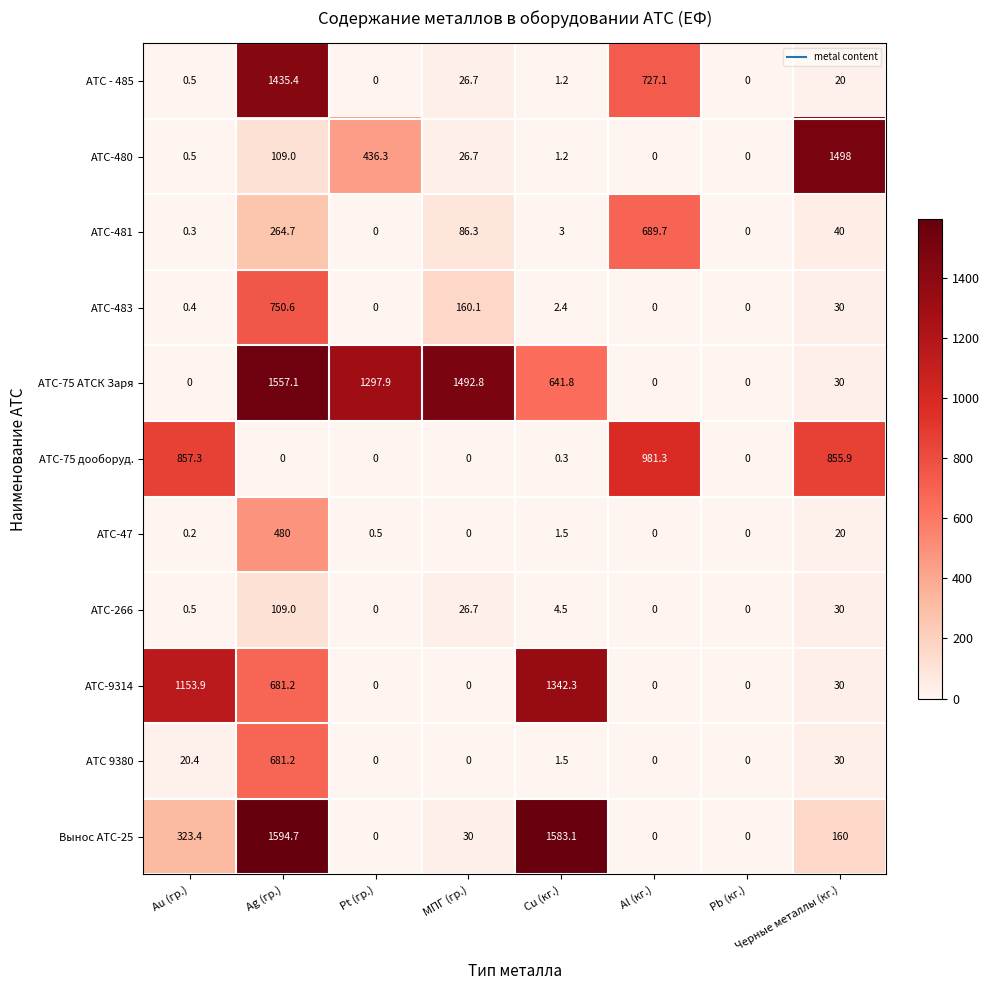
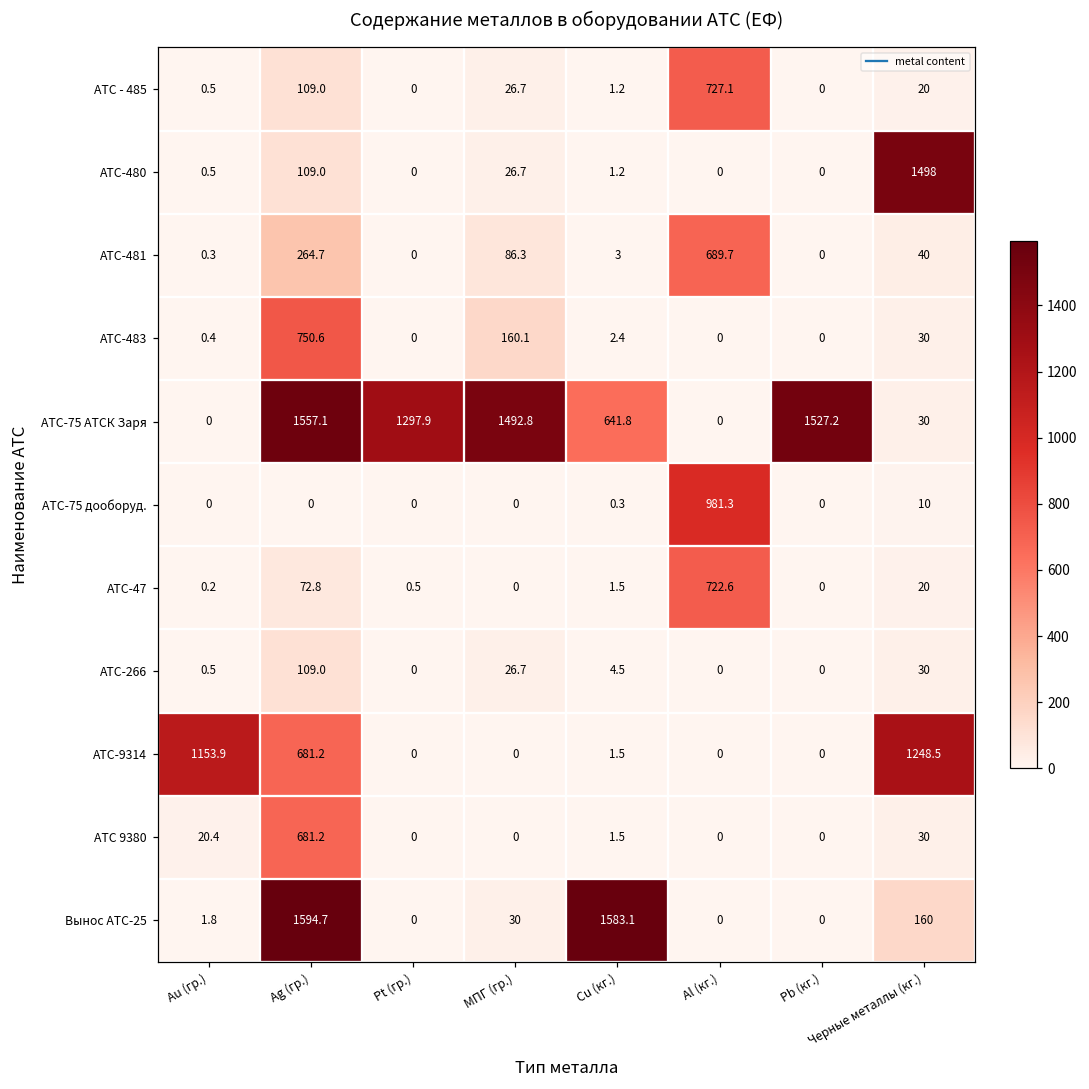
АТС - 485, Ag (гр.): 1435.4 -> 109.0
АТС-480, Pt (гр.): 436.3 -> 0
АТС-75 АТСК Заря, Pb (кг.): 0 -> 1527.2
АТС-75 дооборуд., Au (гр.): 857.3 -> 0
АТС-75 дооборуд., Черные металлы (кг.): 855.9 -> 10
АТС-47, Ag (гр.): 480 -> 72.8
АТС-47, Al (кг.): 0 -> 722.6
АТС-9314, Cu (кг.): 1342.3 -> 1.5
АТС-9314, Черные металлы (кг.): 30 -> 1248.5
Вынос АТС-25, Au (гр.): 323.4 -> 1.8
